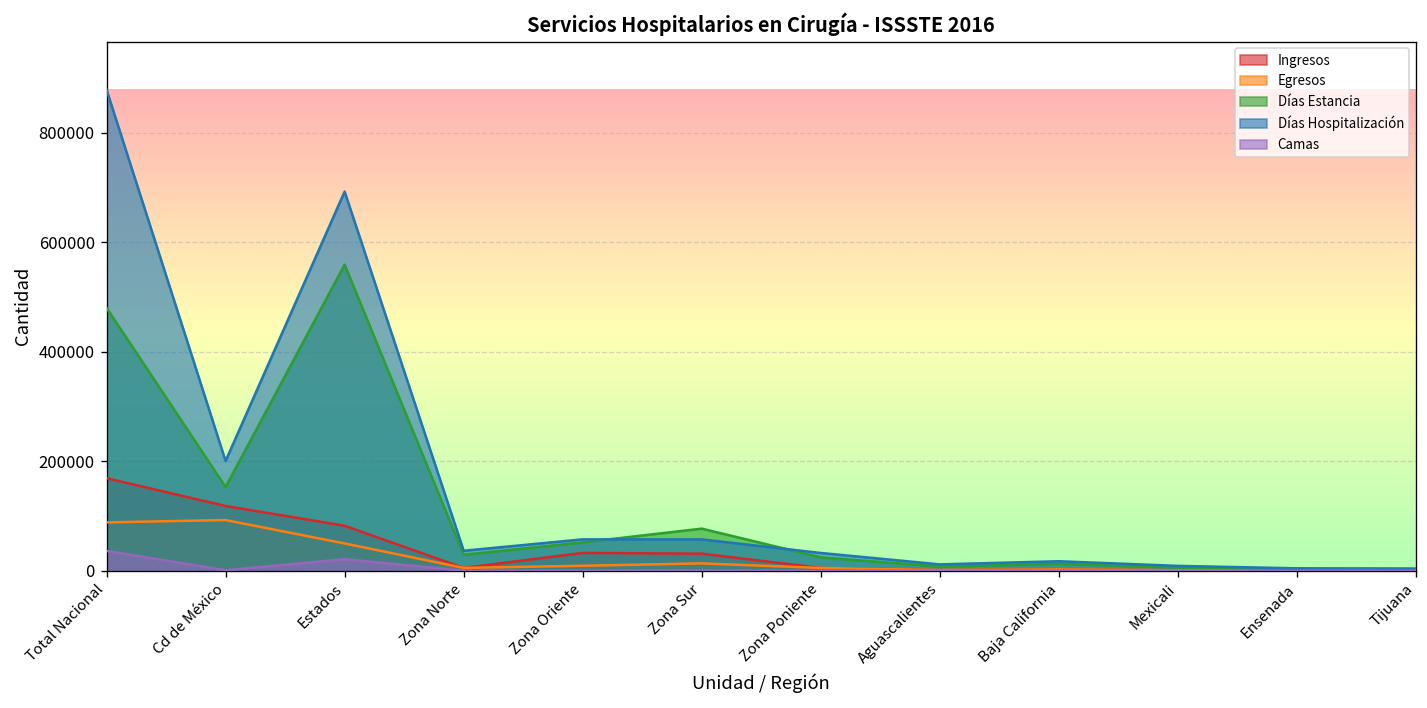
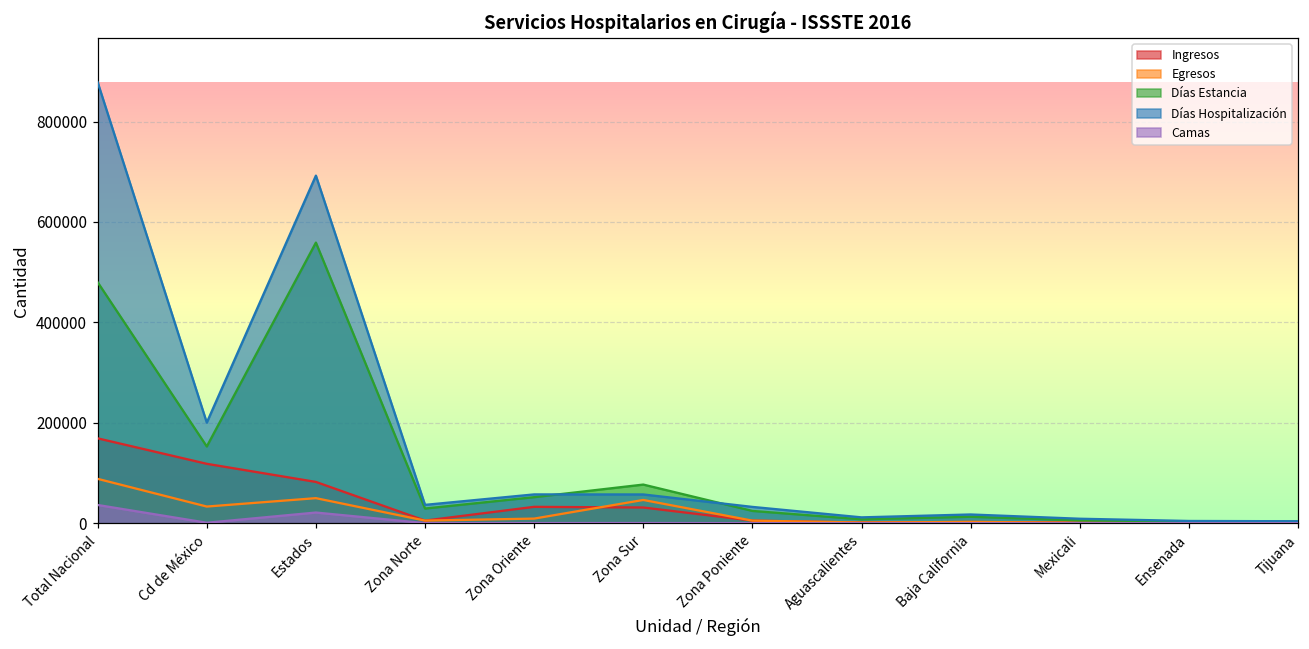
Egresos, Cd de México: 90000 -> 30000
Egresos, Zona Sur: 10000 -> 50000
